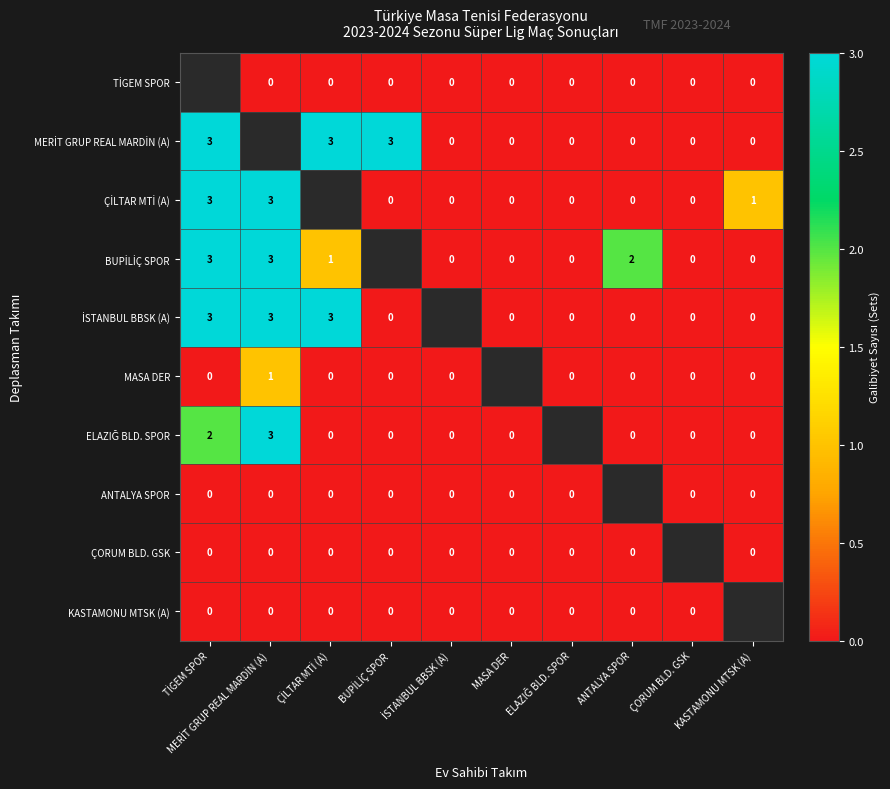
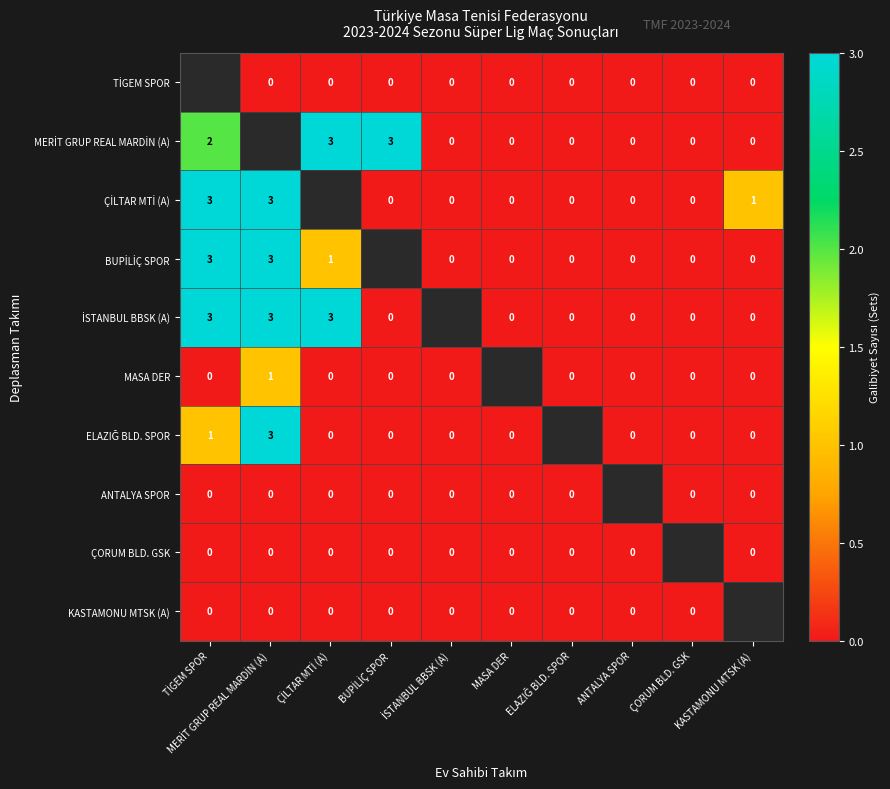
MERİT GRUP REAL MARDİN (A), TİGEM SPOR: 3 -> 2
BUPİLİÇ SPOR, ANTALYA SPOR: 2 -> 0
ELAZIĞ BLD. SPOR, TİGEM SPOR: 2 -> 1
